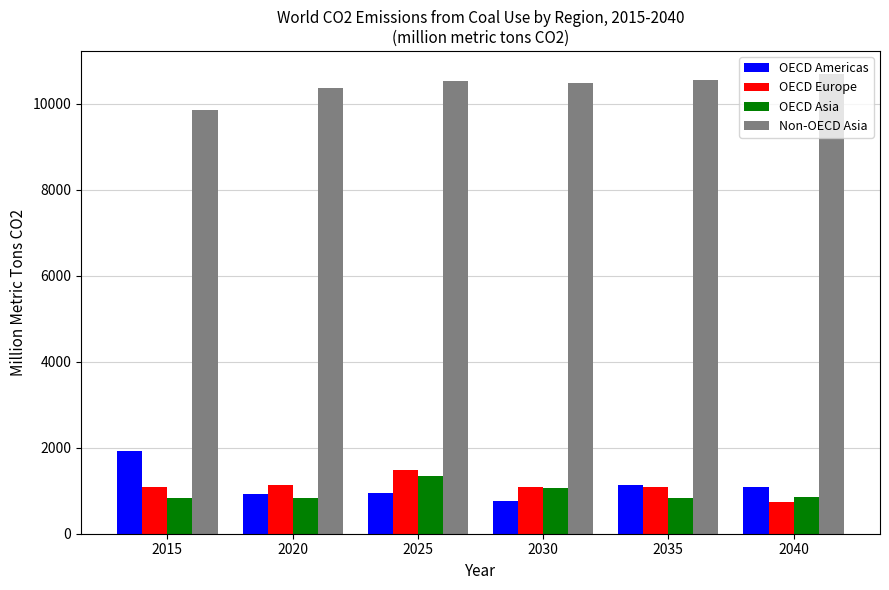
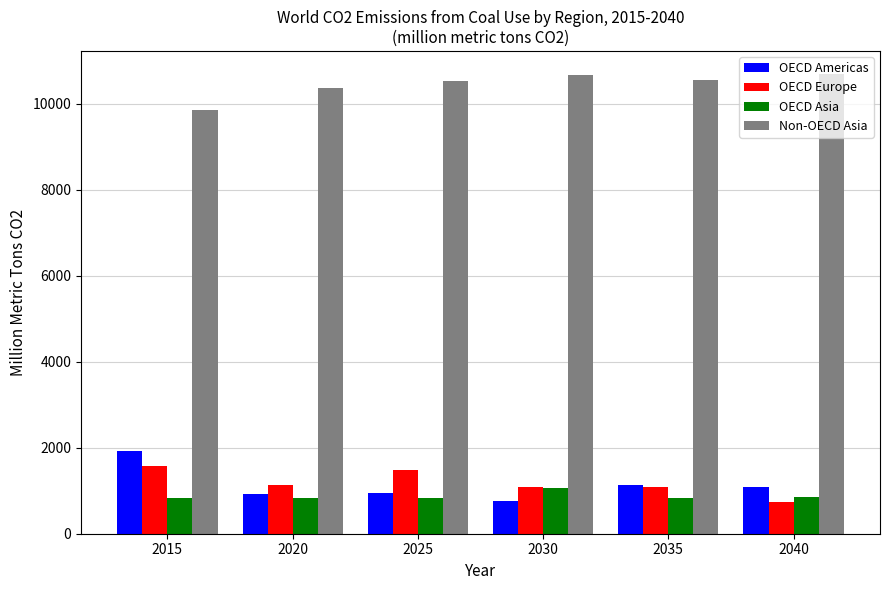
OECD Europe, 2015: 1100 -> 1600
OECD Asia, 2025: 1300 -> 800
Non-OECD Asia, 2030: 10500 -> 10700
